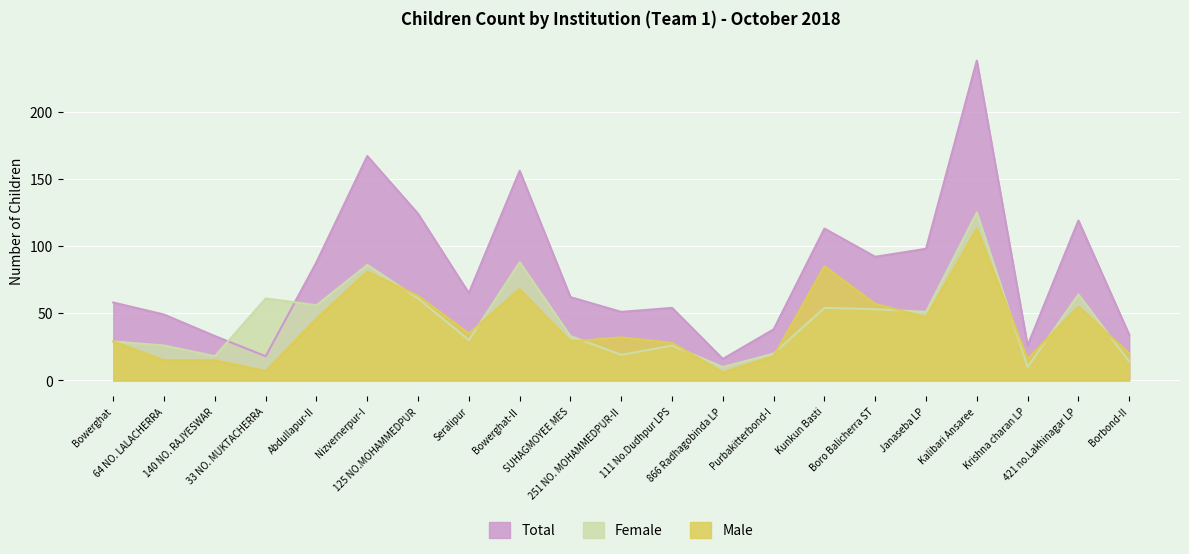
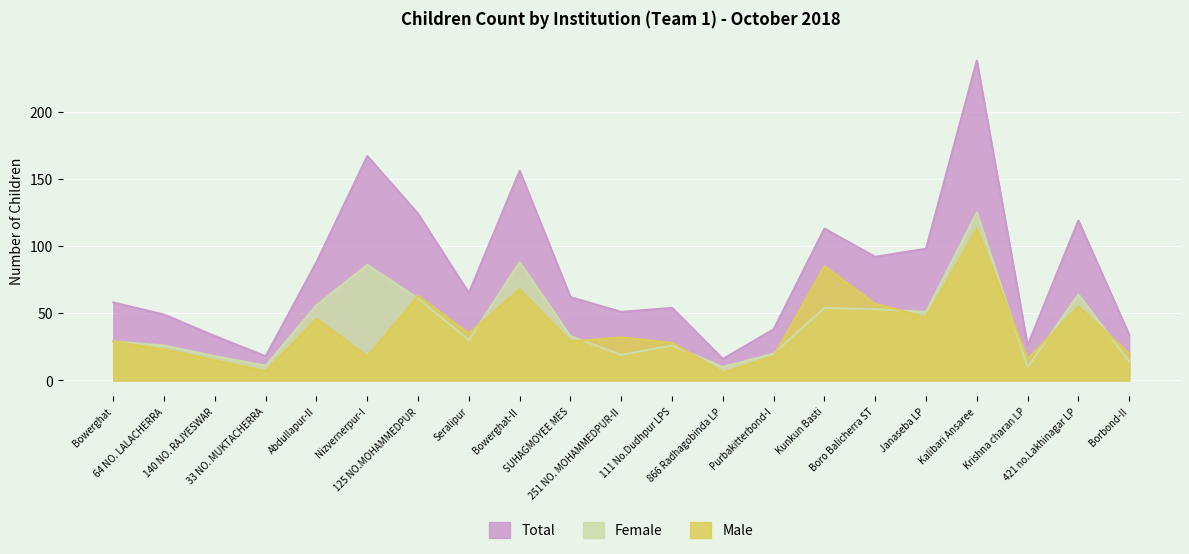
Male, 64 NO. LALACHERRA: 15 -> 23
Female, 33 NO. MUKTACHERRA: 61 -> 11
Male, Nizvernerpur-I: 81 -> 18
